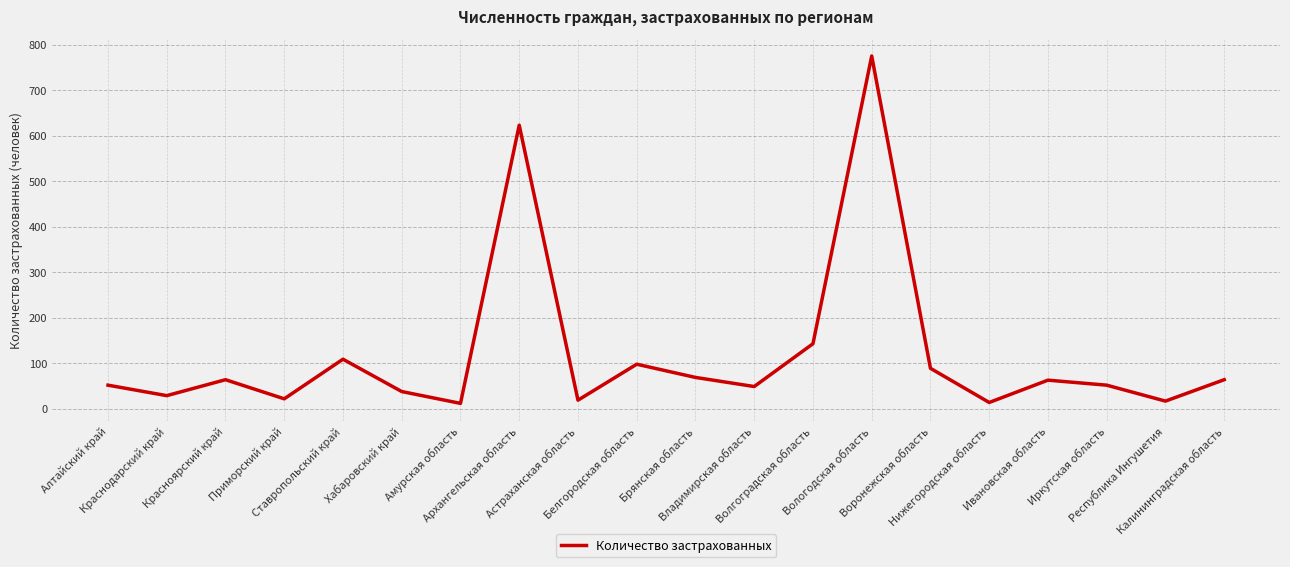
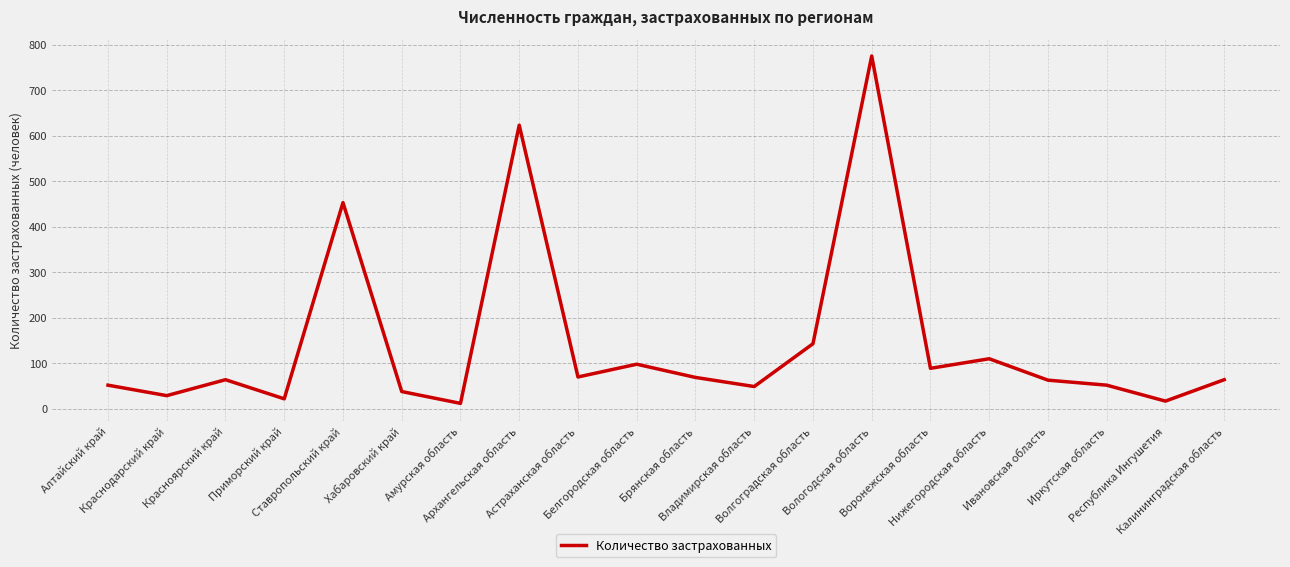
Ставропольский край: 110 -> 450
Астраханская область: 20 -> 70
Нижегородская область: 10 -> 110
